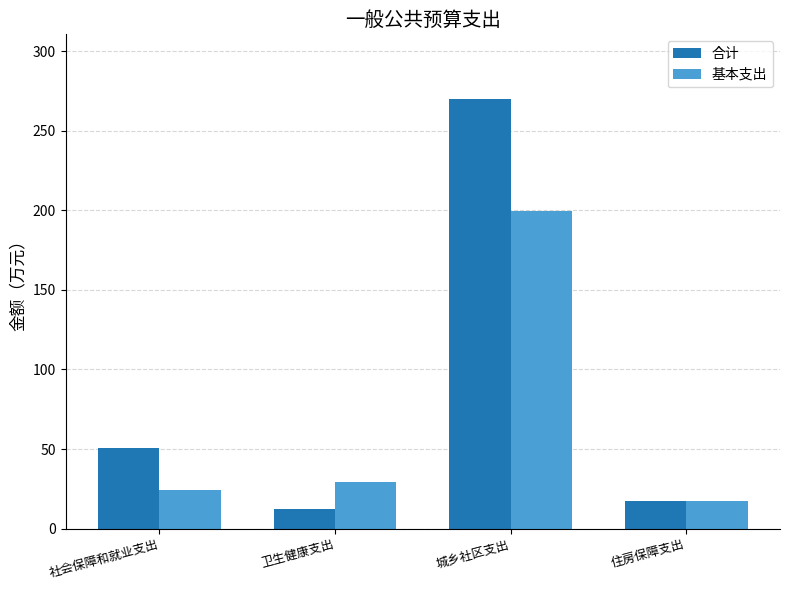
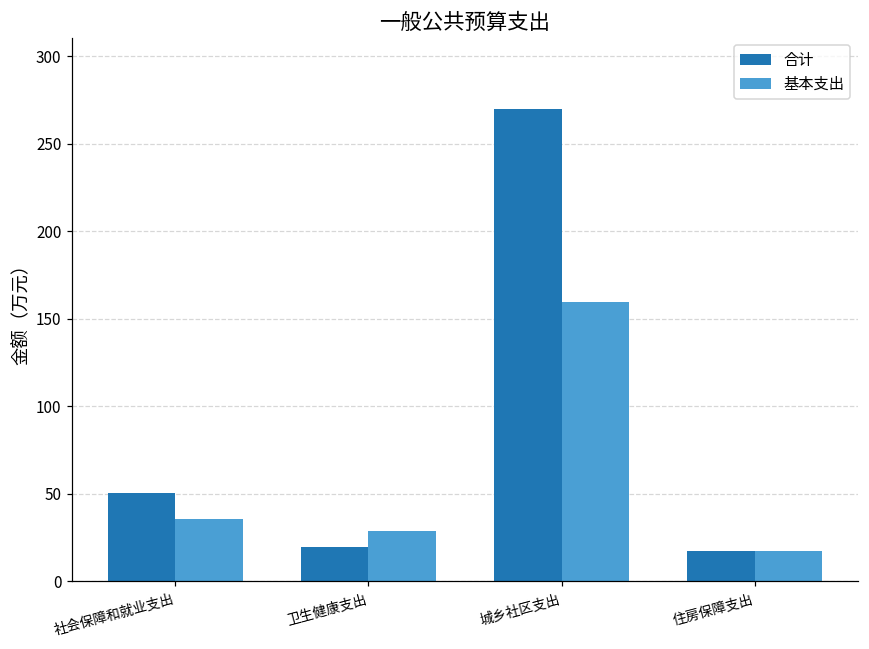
基本支出, 社会保障和就业支出: 24 -> 35
合计, 卫生健康支出: 12 -> 20
基本支出, 城乡社区支出: 199 -> 159
